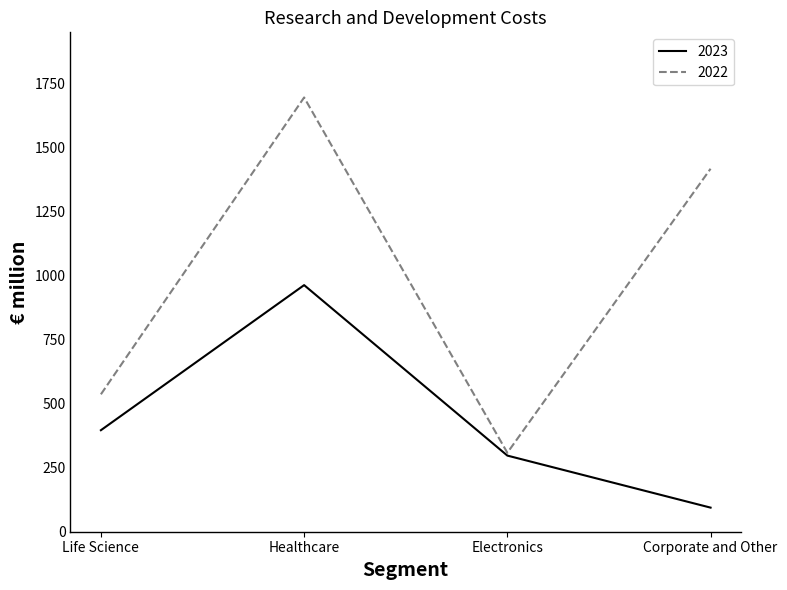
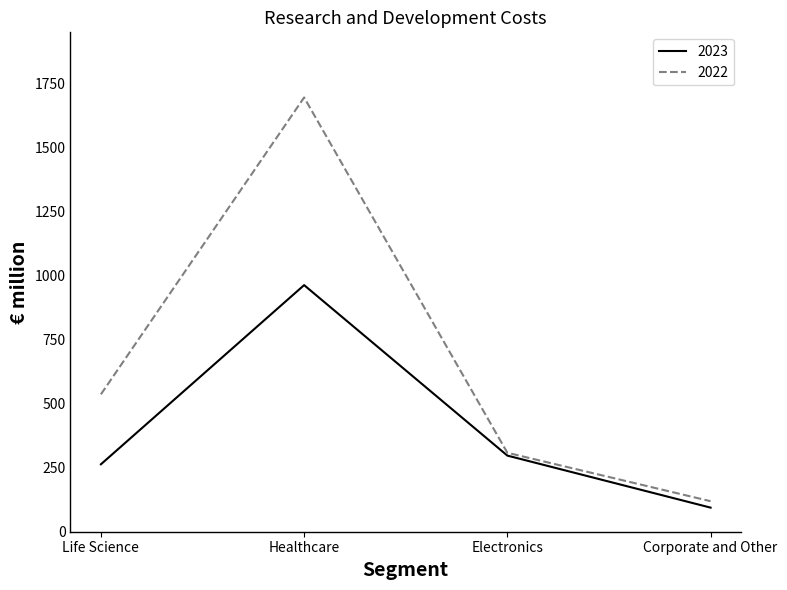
2023, Life Science: 400 -> 260
2022, Corporate and Other: 1420 -> 120
